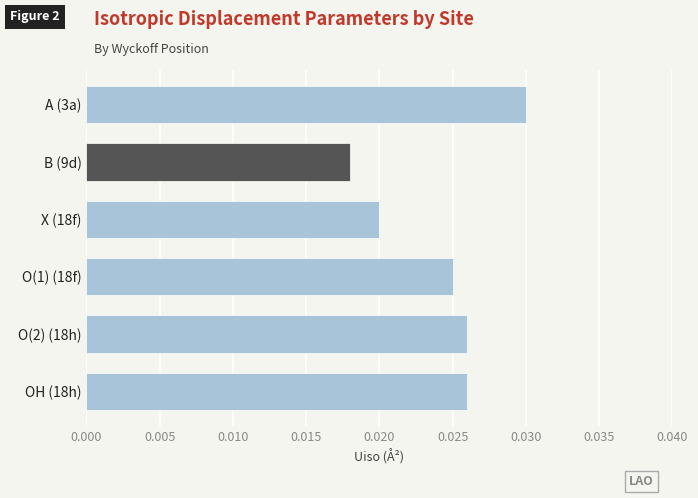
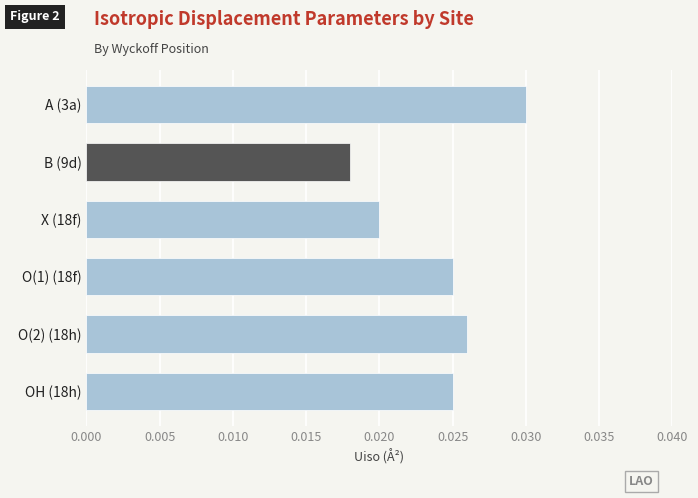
OH (18h): 0.026 -> 0.025
